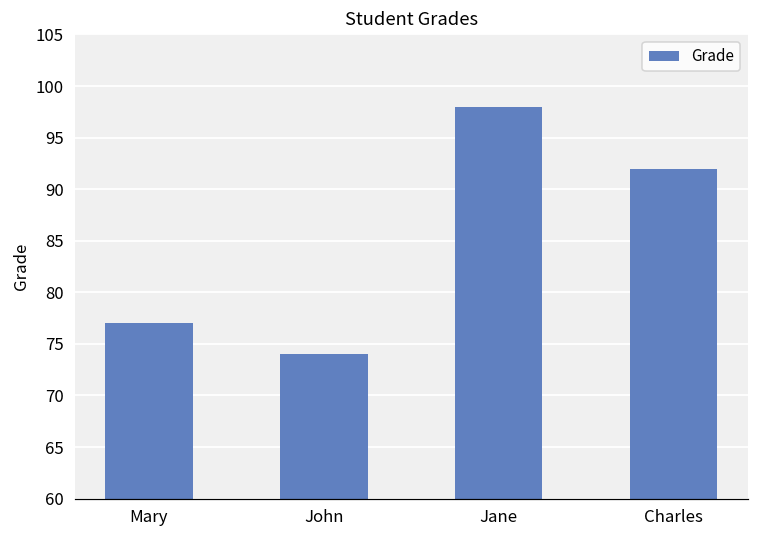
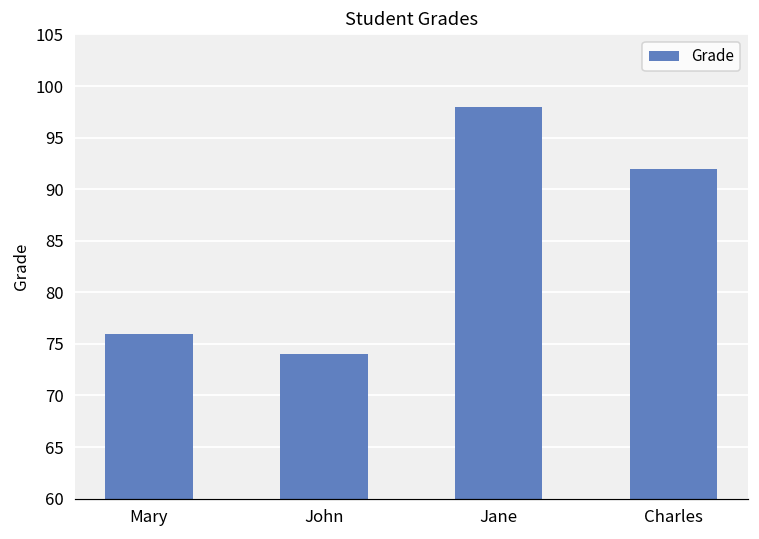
Mary: 77 -> 76
